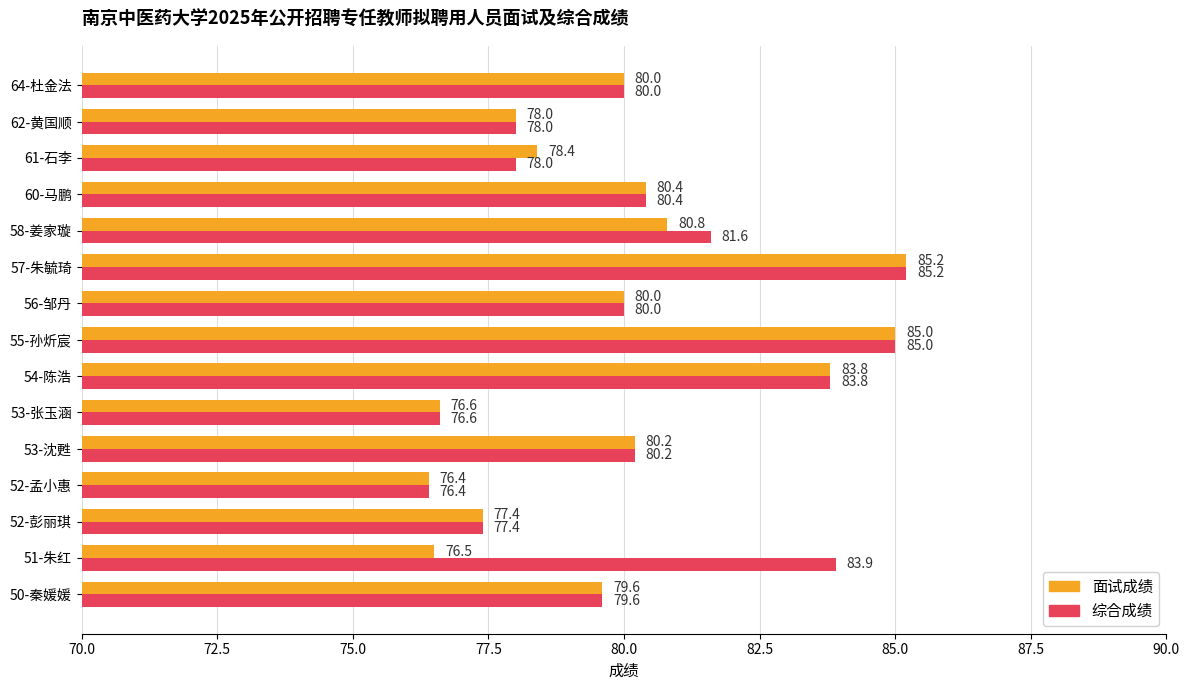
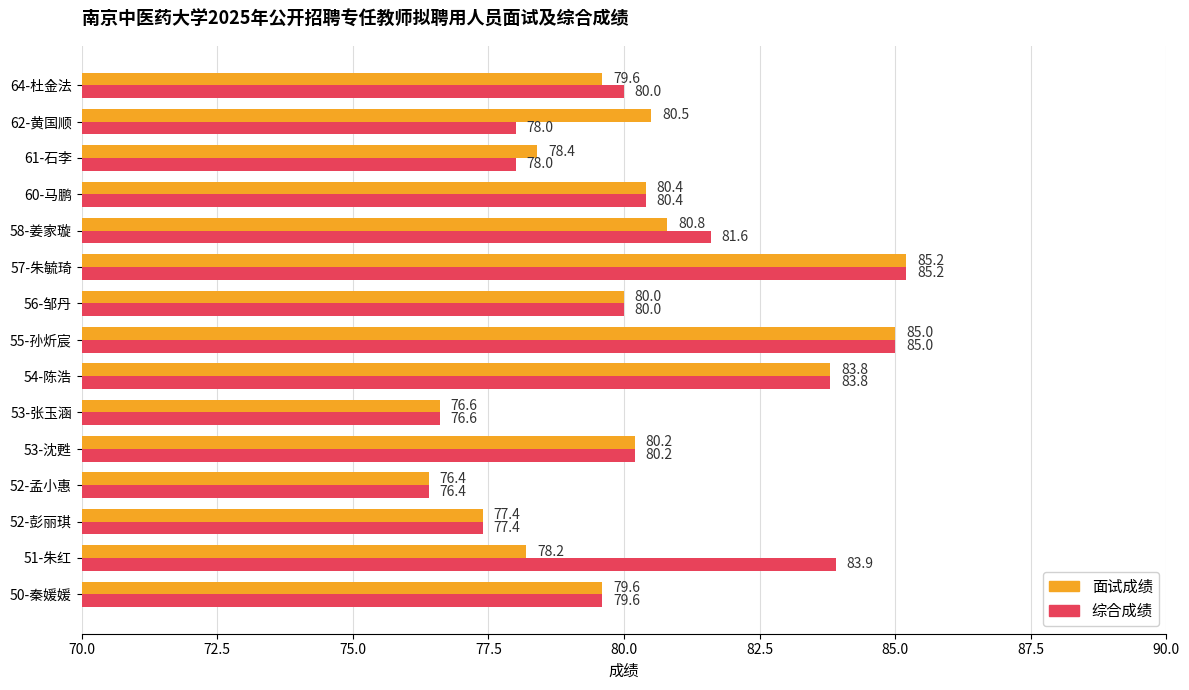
面试成绩, 64-杜金法: 80.0 -> 79.6
面试成绩, 62-黄国顺: 78.0 -> 80.5
面试成绩, 51-朱红: 76.5 -> 78.2
